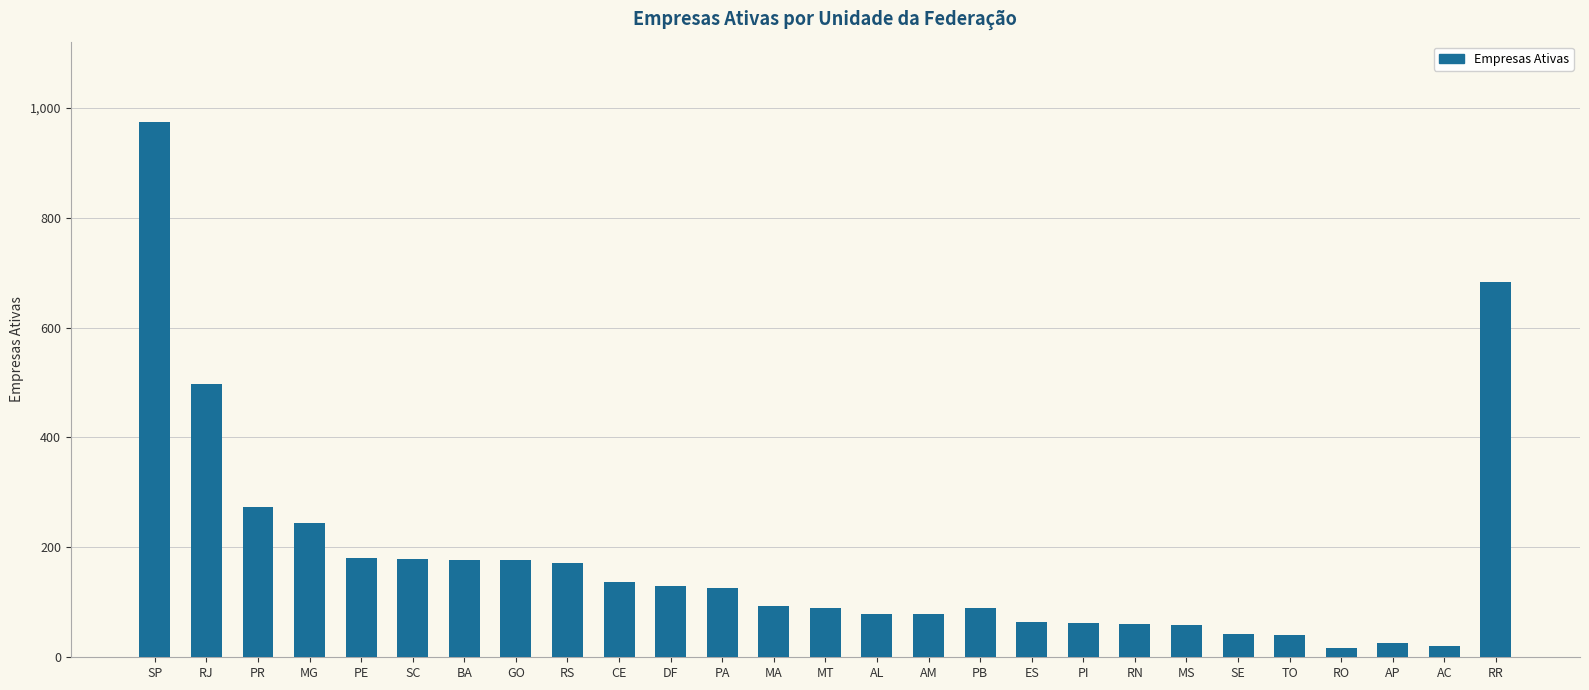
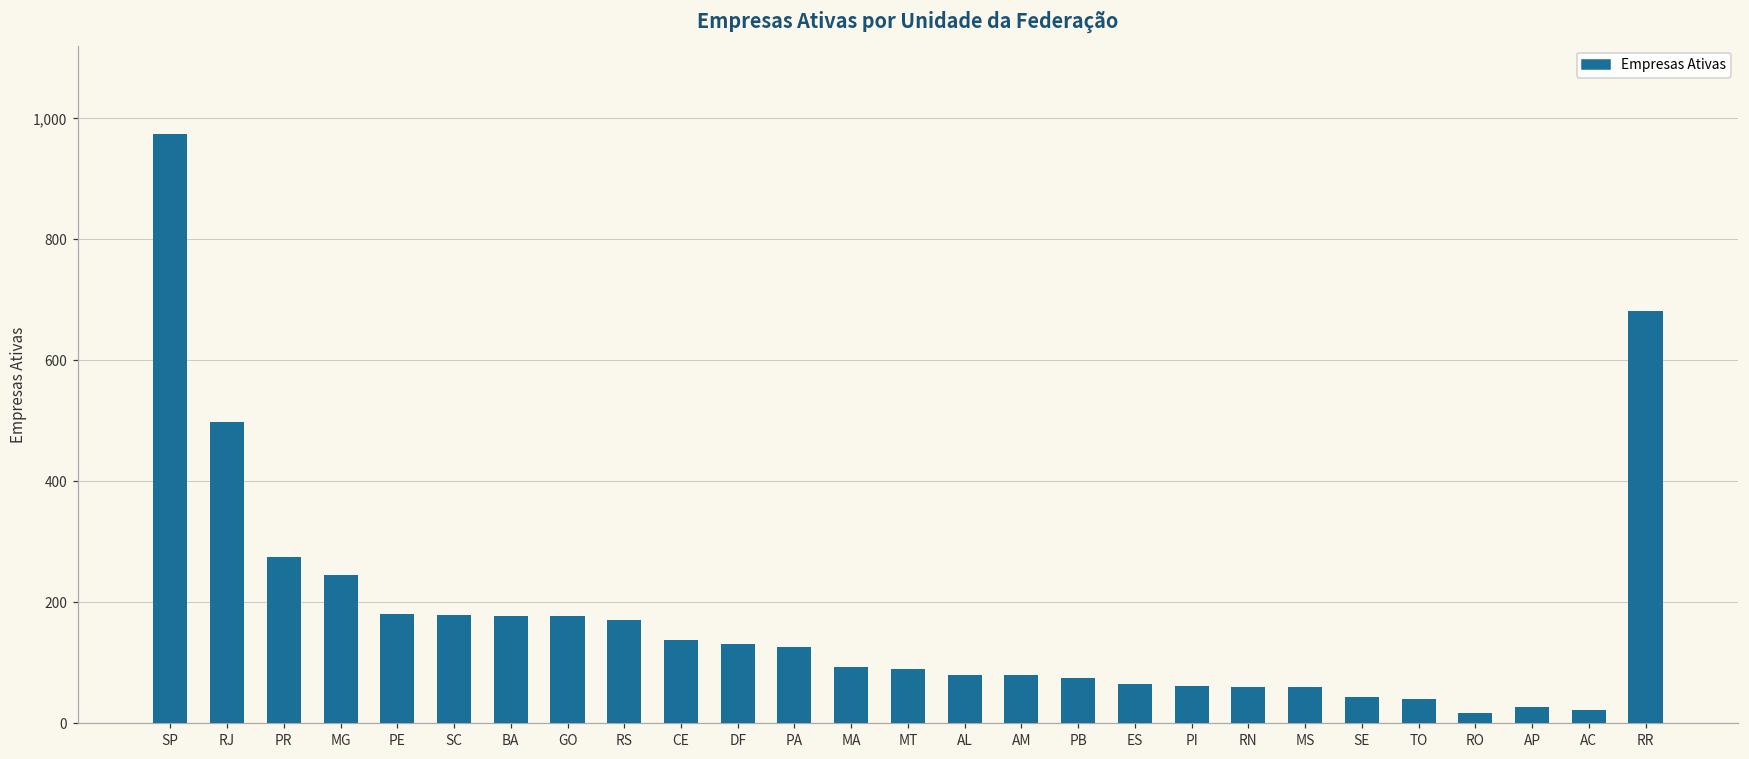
PB: 90 -> 70
